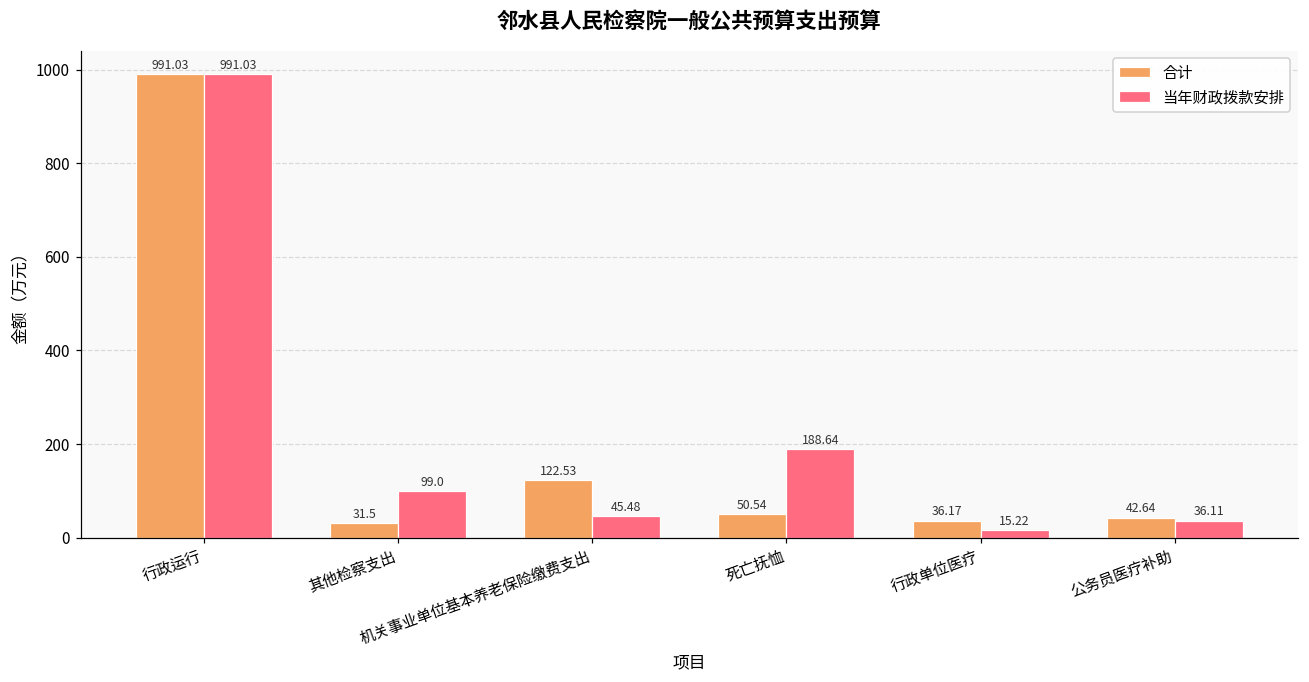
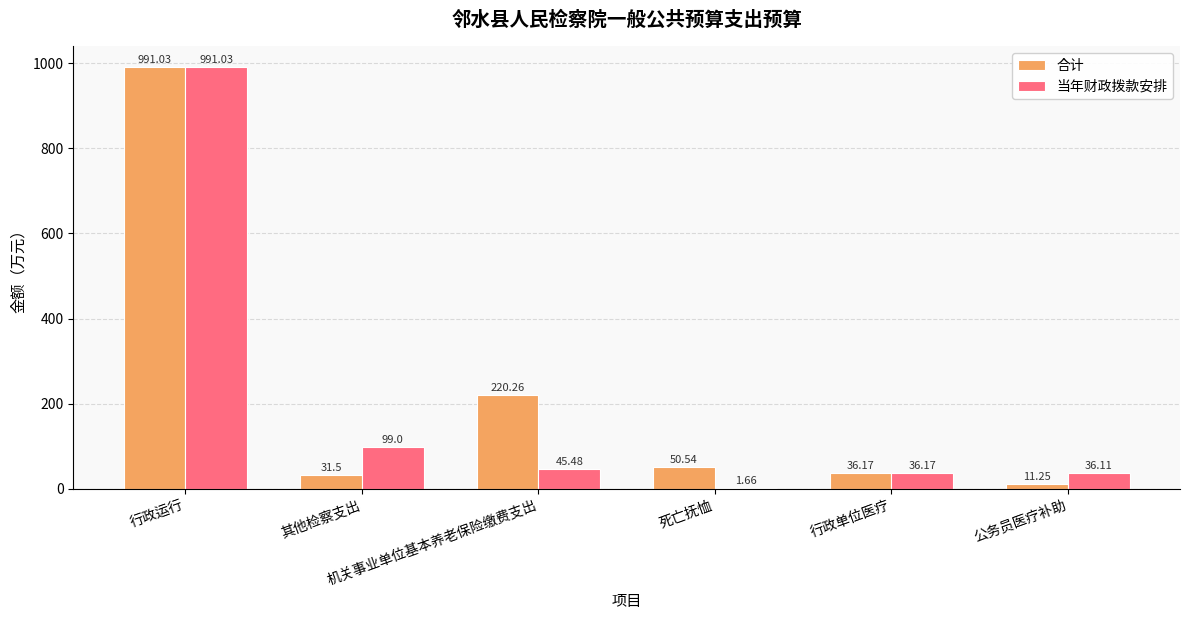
合计, 机关事业单位基本养老保险缴费支出: 122.53 -> 220.26
当年财政拨款安排, 死亡抚恤: 188.64 -> 1.66
当年财政拨款安排, 行政单位医疗: 15.22 -> 36.17
合计, 公务员医疗补助: 42.64 -> 11.25
